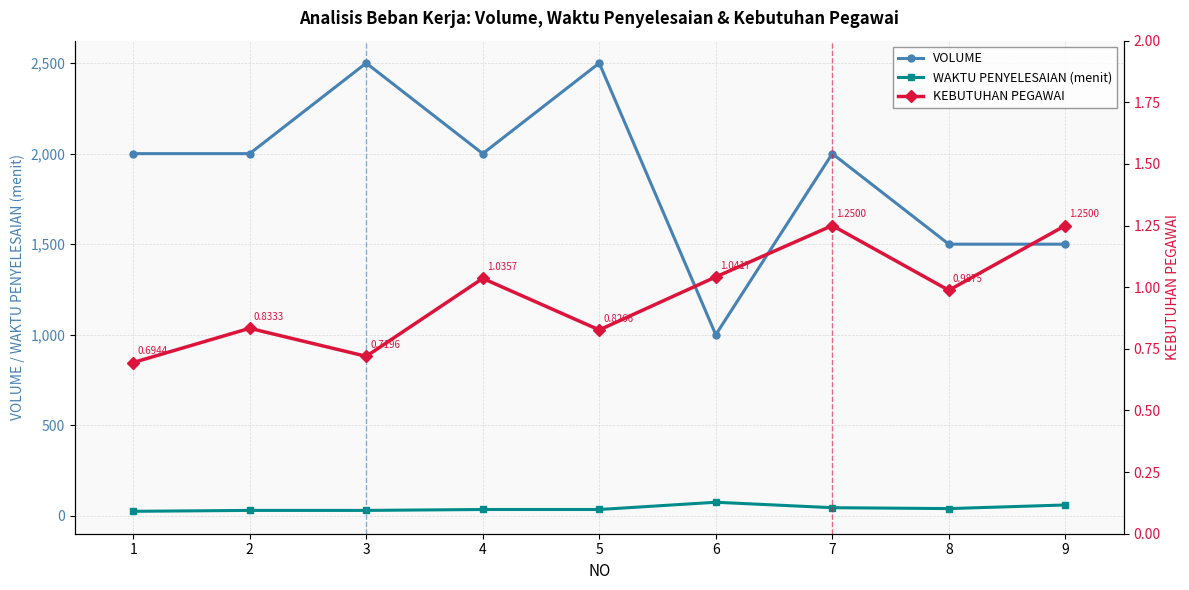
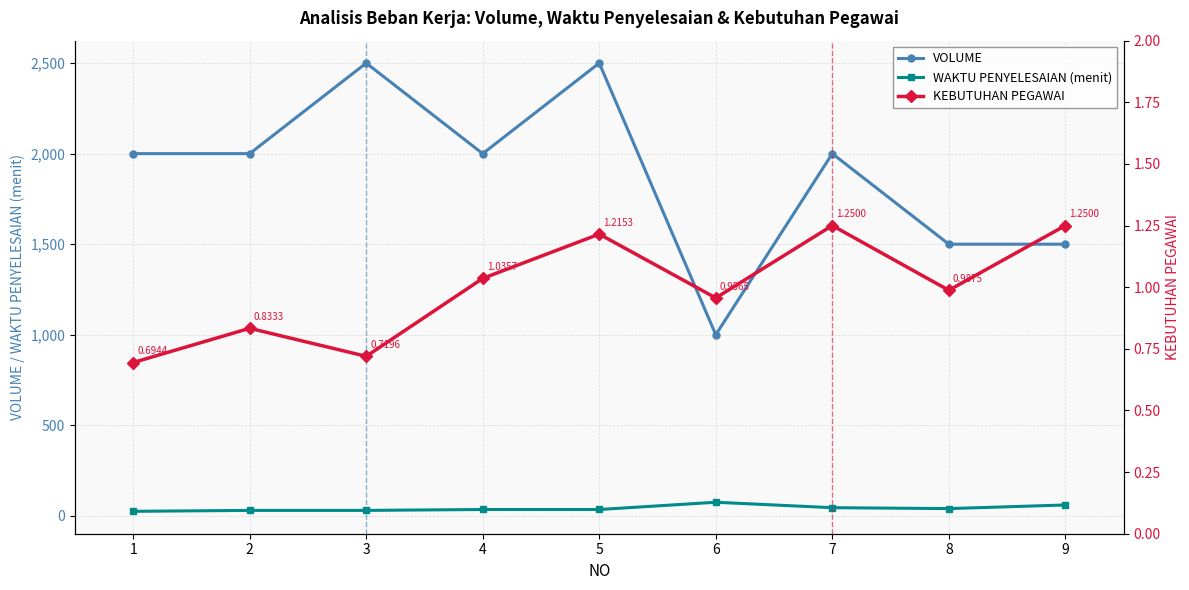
KEBUTUHAN PEGAWAI, 5: 0.8266 -> 1.2153
KEBUTUHAN PEGAWAI, 6: 1.0417 -> 0.9565
